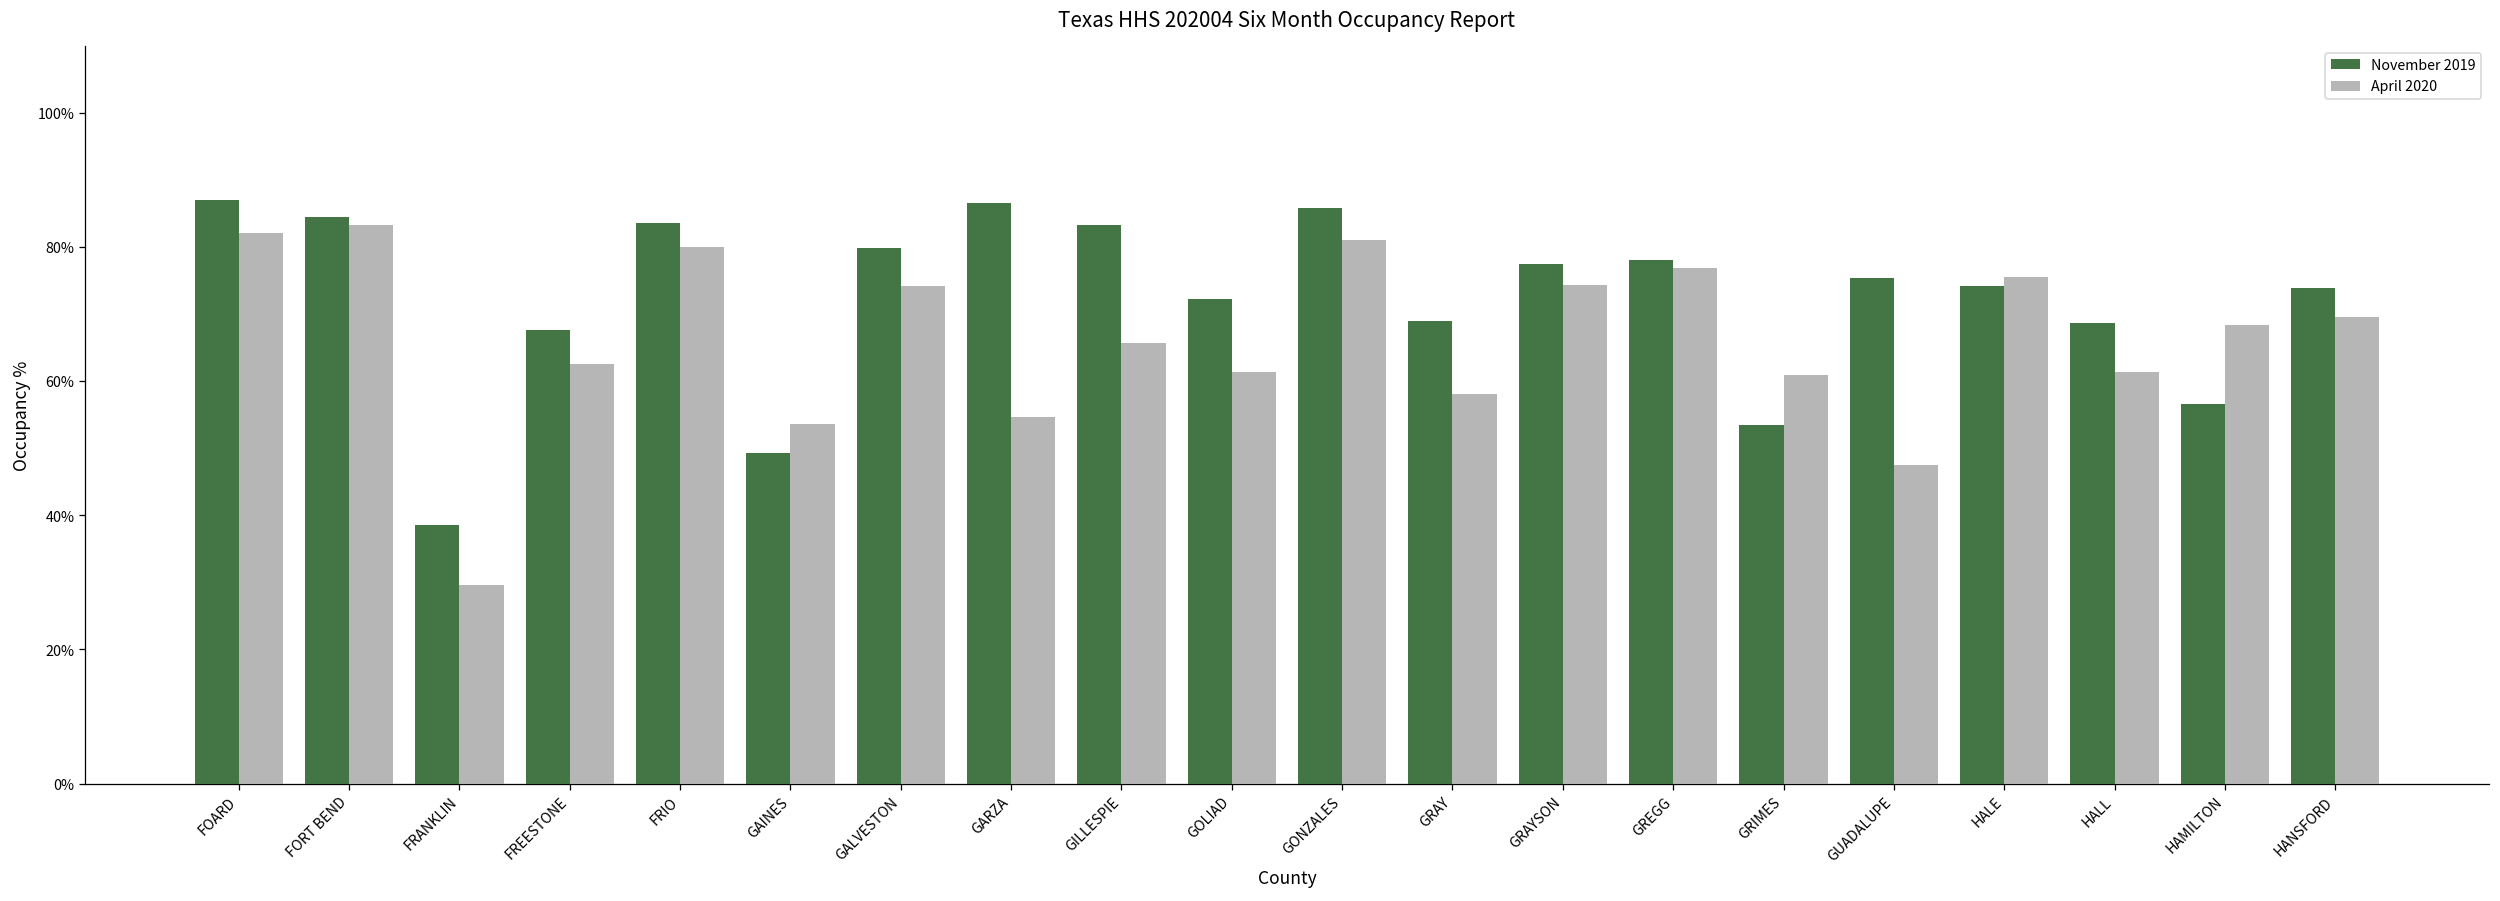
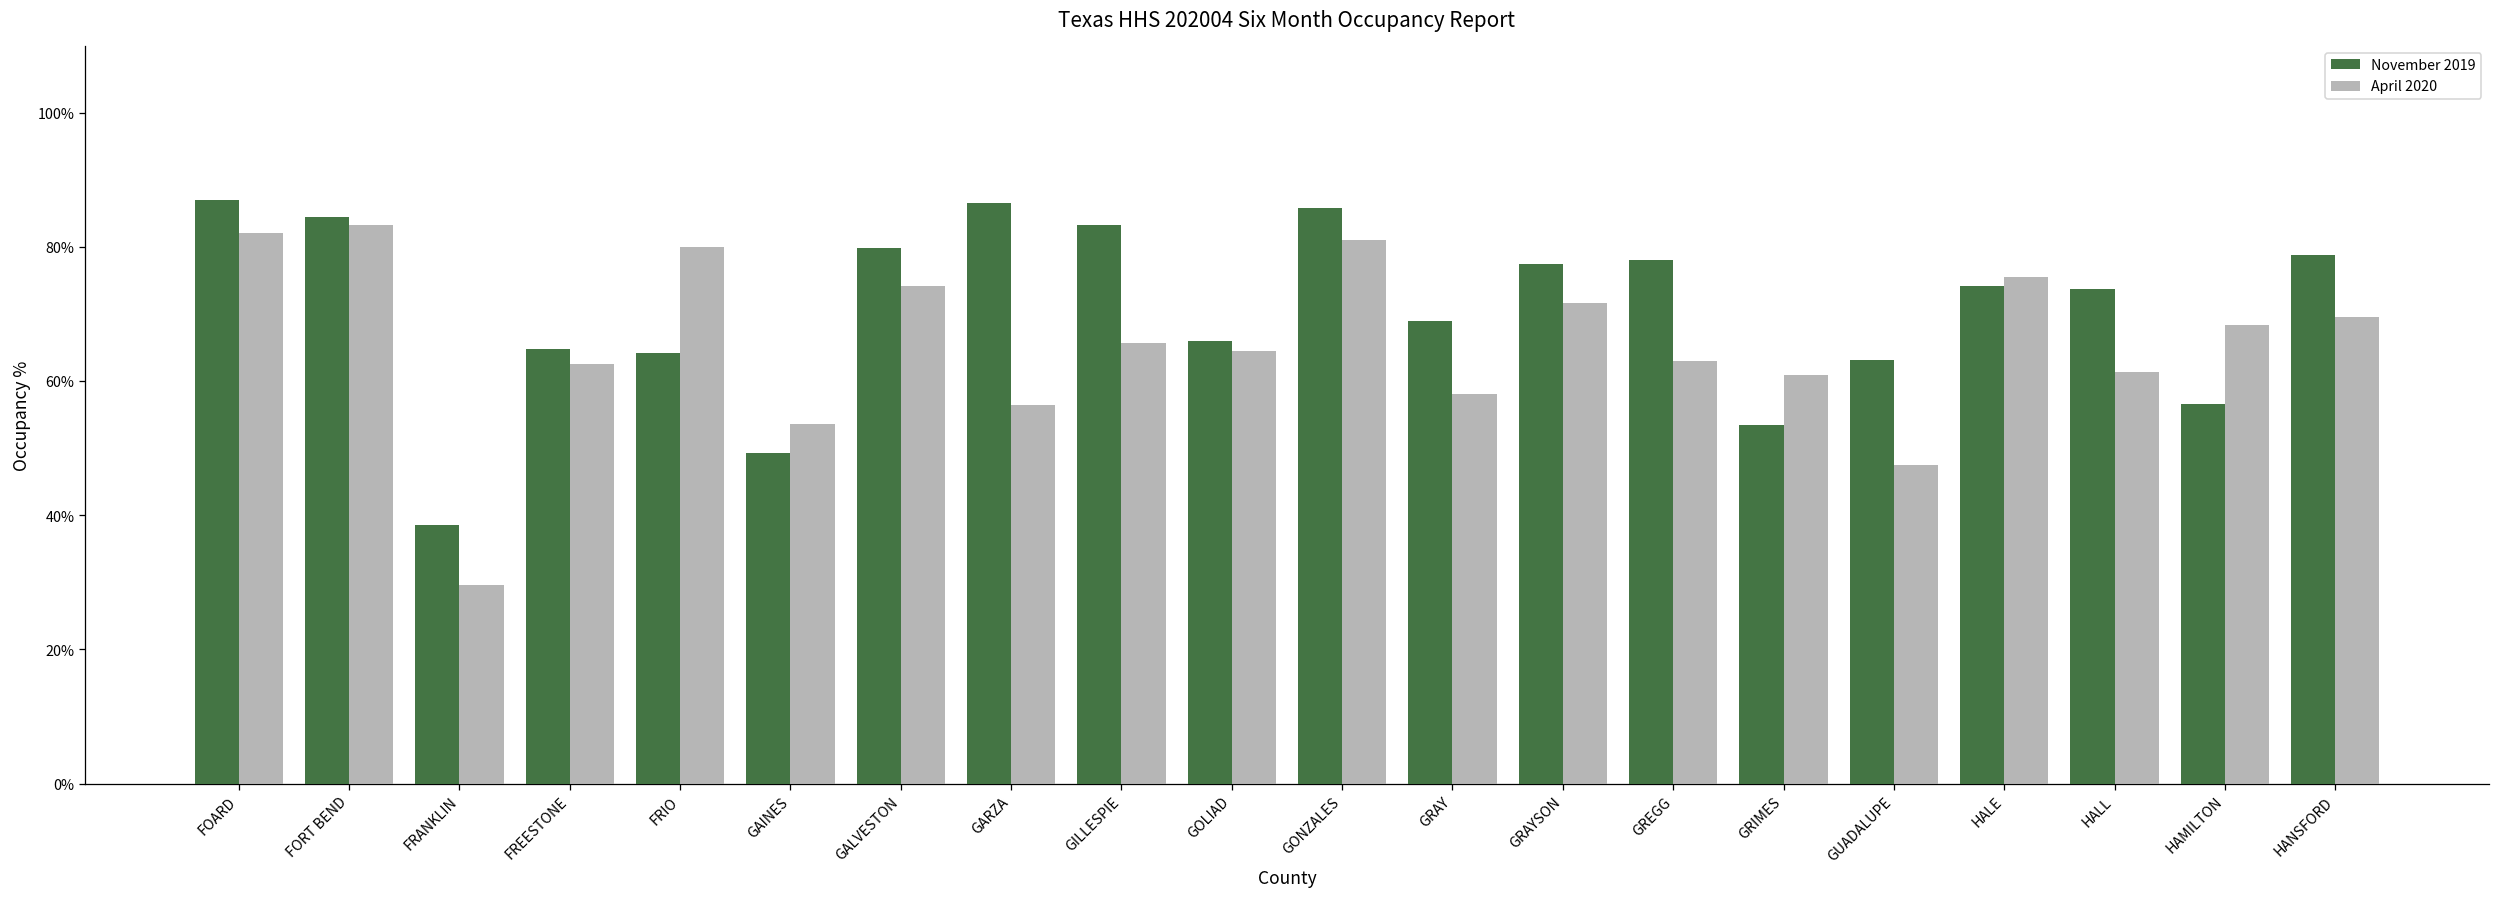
November 2019, FREESTONE: 68% -> 65%
November 2019, FRIO: 84% -> 64%
April 2020, GARZA: 55% -> 56%
November 2019, GOLIAD: 72% -> 66%
April 2020, GOLIAD: 61% -> 65%
April 2020, GRAYSON: 74% -> 72%
April 2020, GREGG: 77% -> 63%
November 2019, GUADALUPE: 75% -> 63%
November 2019, HALL: 69% -> 74%
November 2019, HANSFORD: 74% -> 79%
